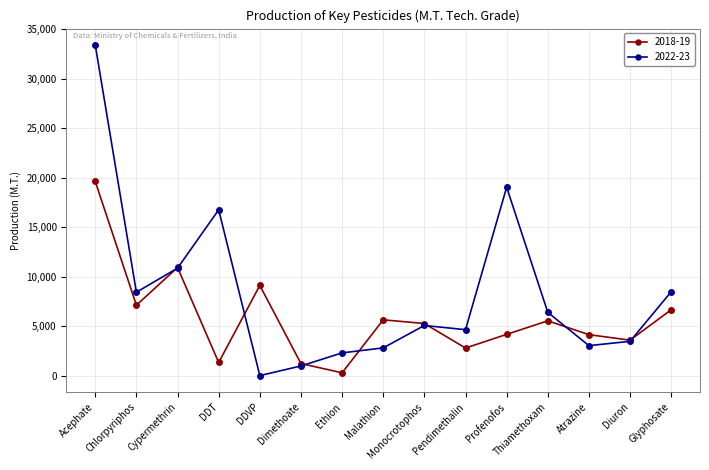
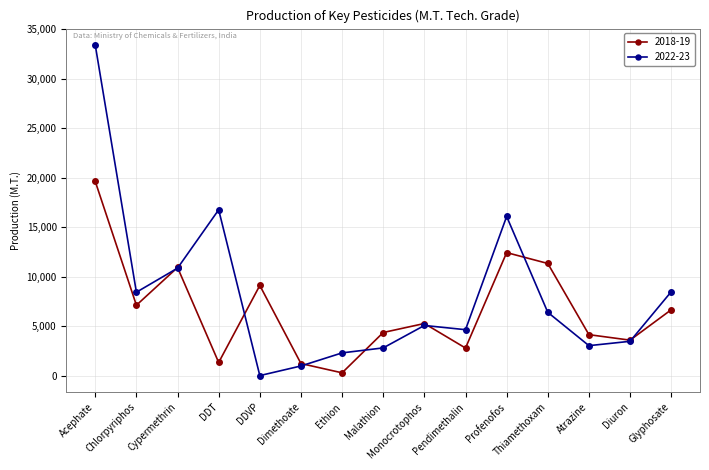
2018-19, Malathion: 6,000 -> 4,000
2018-19, Profenofos: 4,000 -> 12,000
2022-23, Profenofos: 19,000 -> 16,000
2018-19, Thiamethoxam: 6,000 -> 11,000
